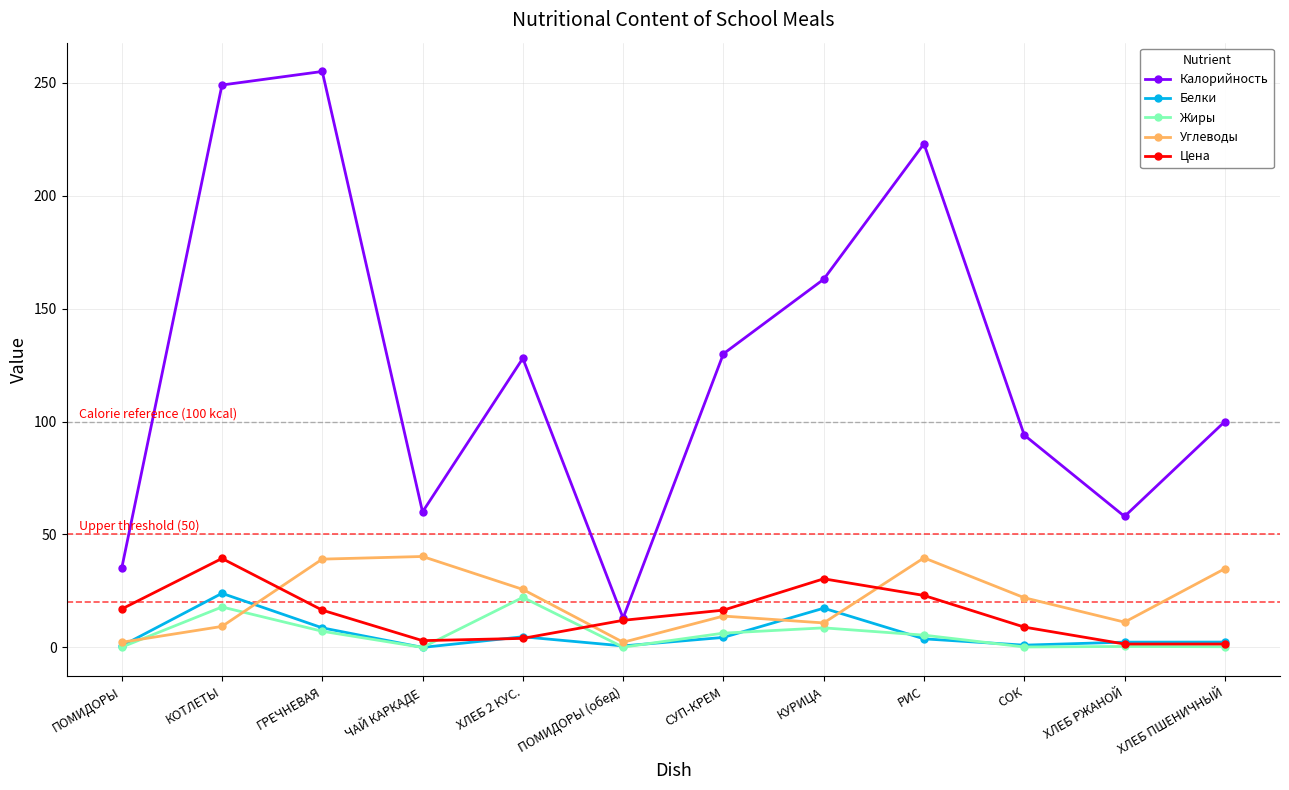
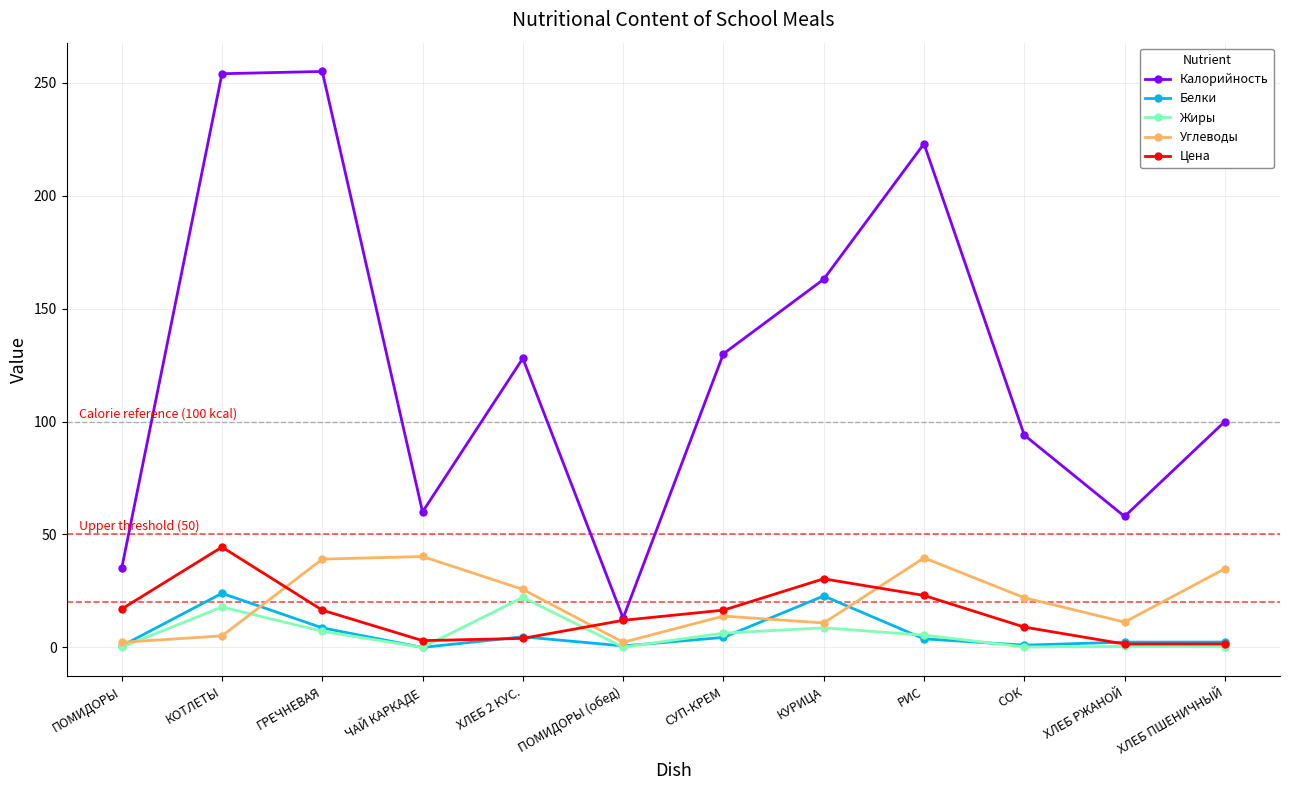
Калорийность, КОТЛЕТЫ: 249 -> 254
Углеводы, КОТЛЕТЫ: 9 -> 5
Цена, КОТЛЕТЫ: 39 -> 44
Белки, КУРИЦА: 17 -> 23
